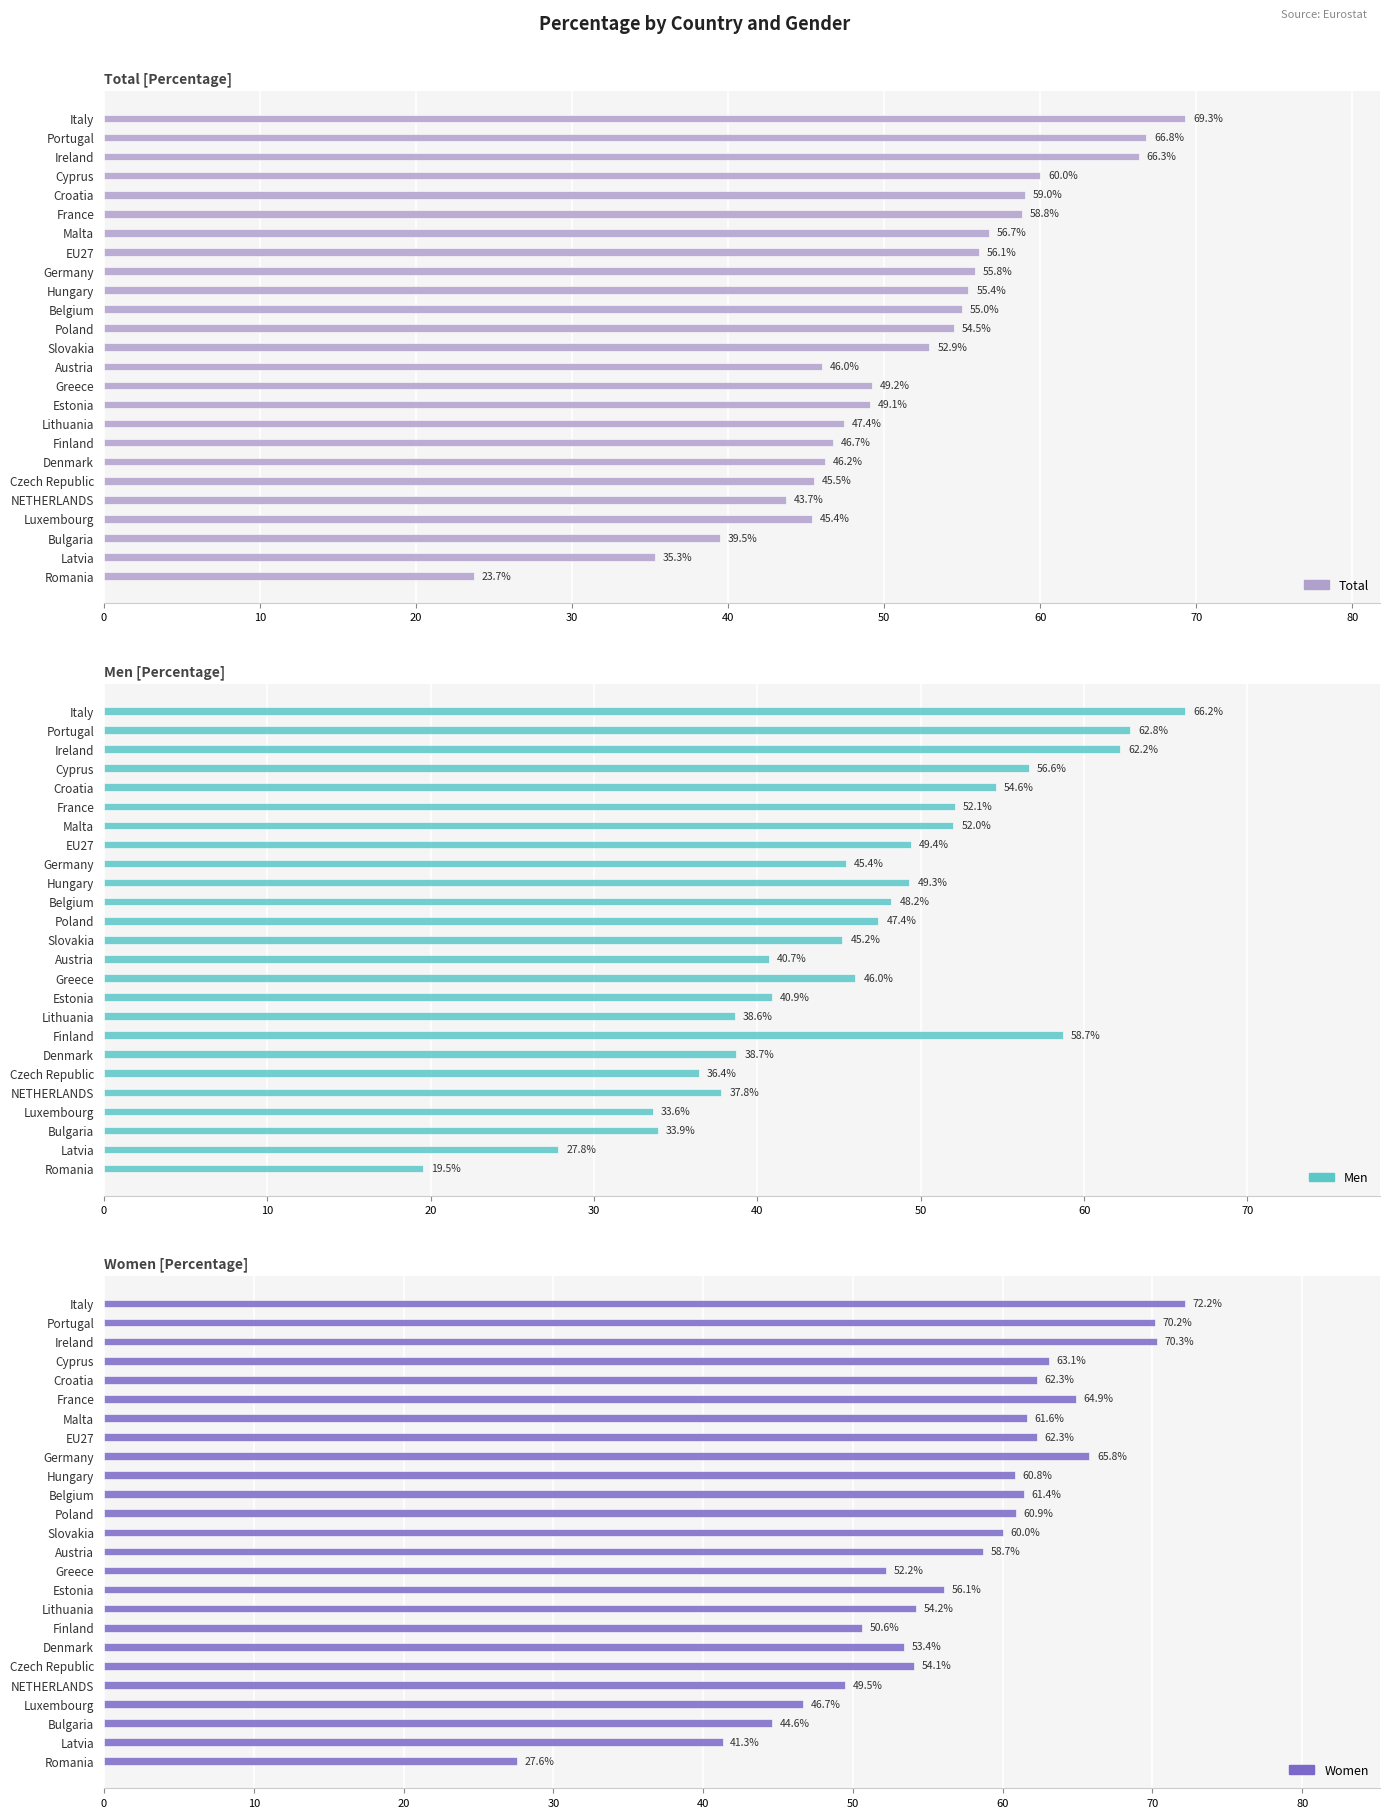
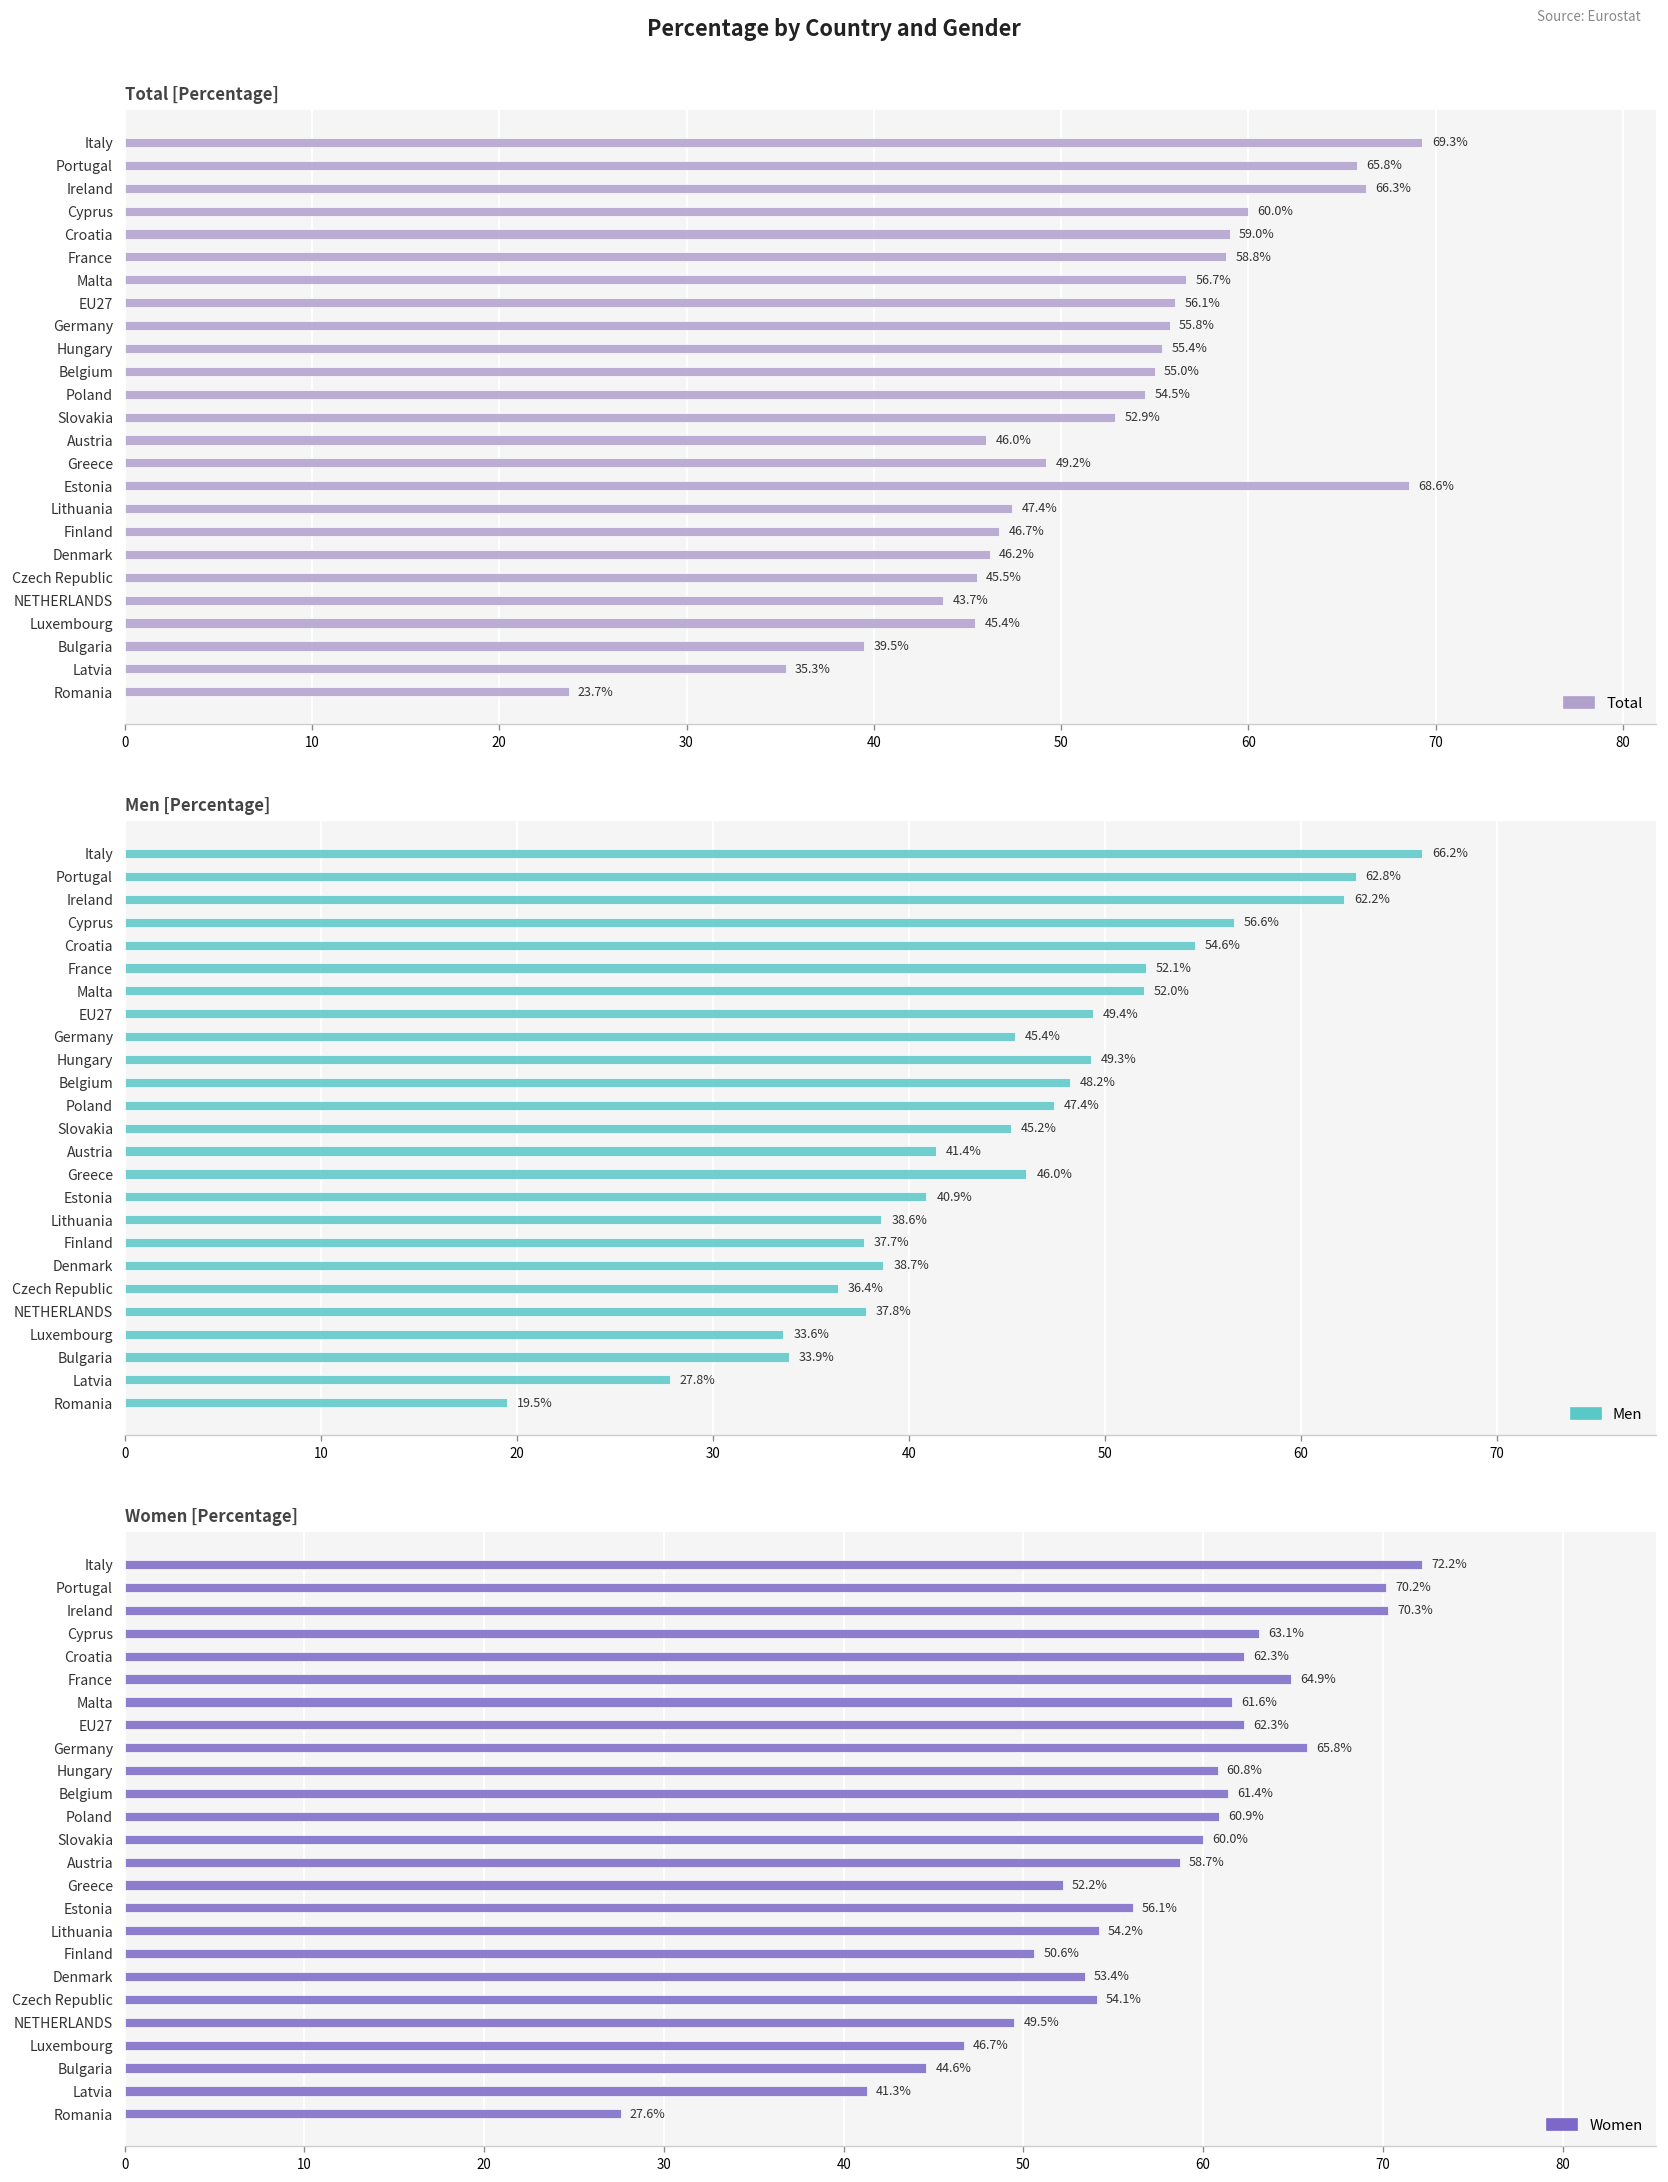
Total [Percentage], Portugal: 66.8% -> 65.8%
Total [Percentage], Estonia: 49.1% -> 68.6%
Men [Percentage], Austria: 40.7% -> 41.4%
Men [Percentage], Finland: 58.7% -> 37.7%
